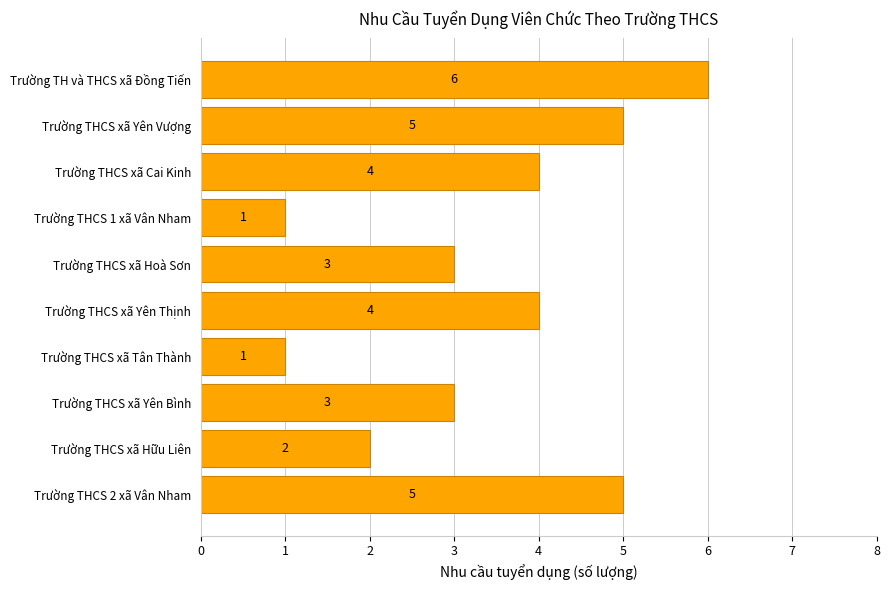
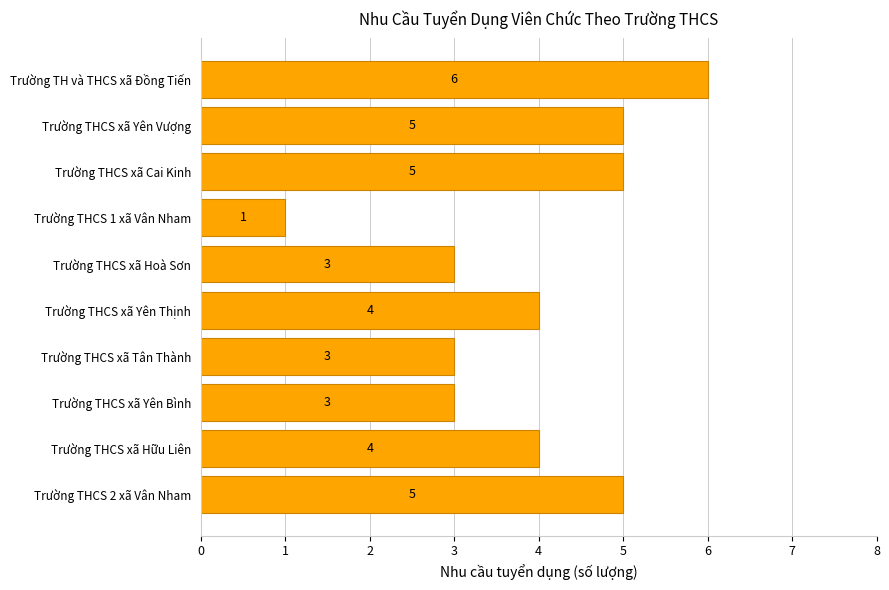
Trường THCS xã Cai Kinh: 4 -> 5
Trường THCS xã Tân Thành: 1 -> 3
Trường THCS xã Hữu Liên: 2 -> 4
